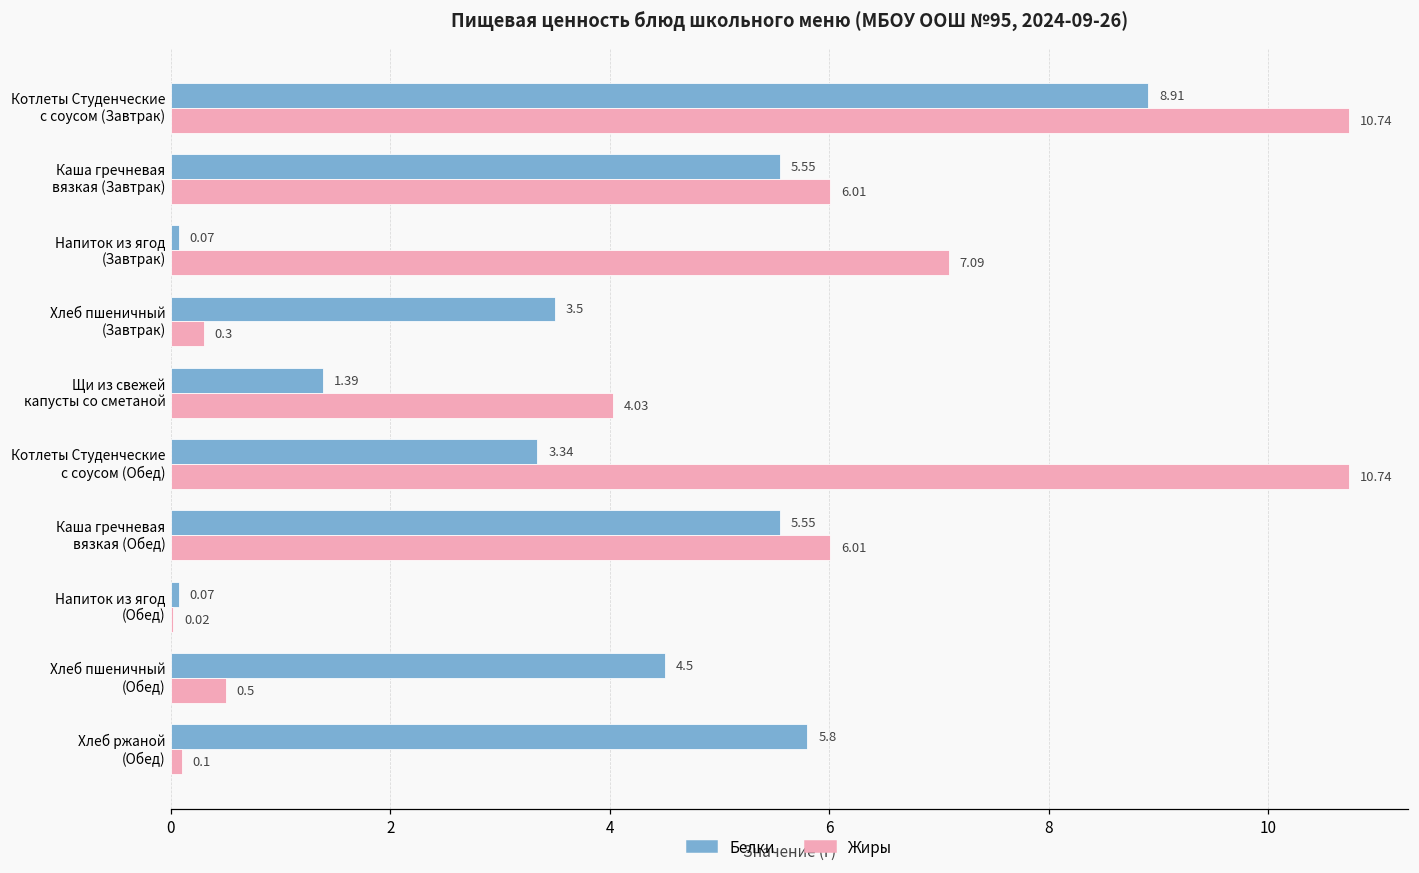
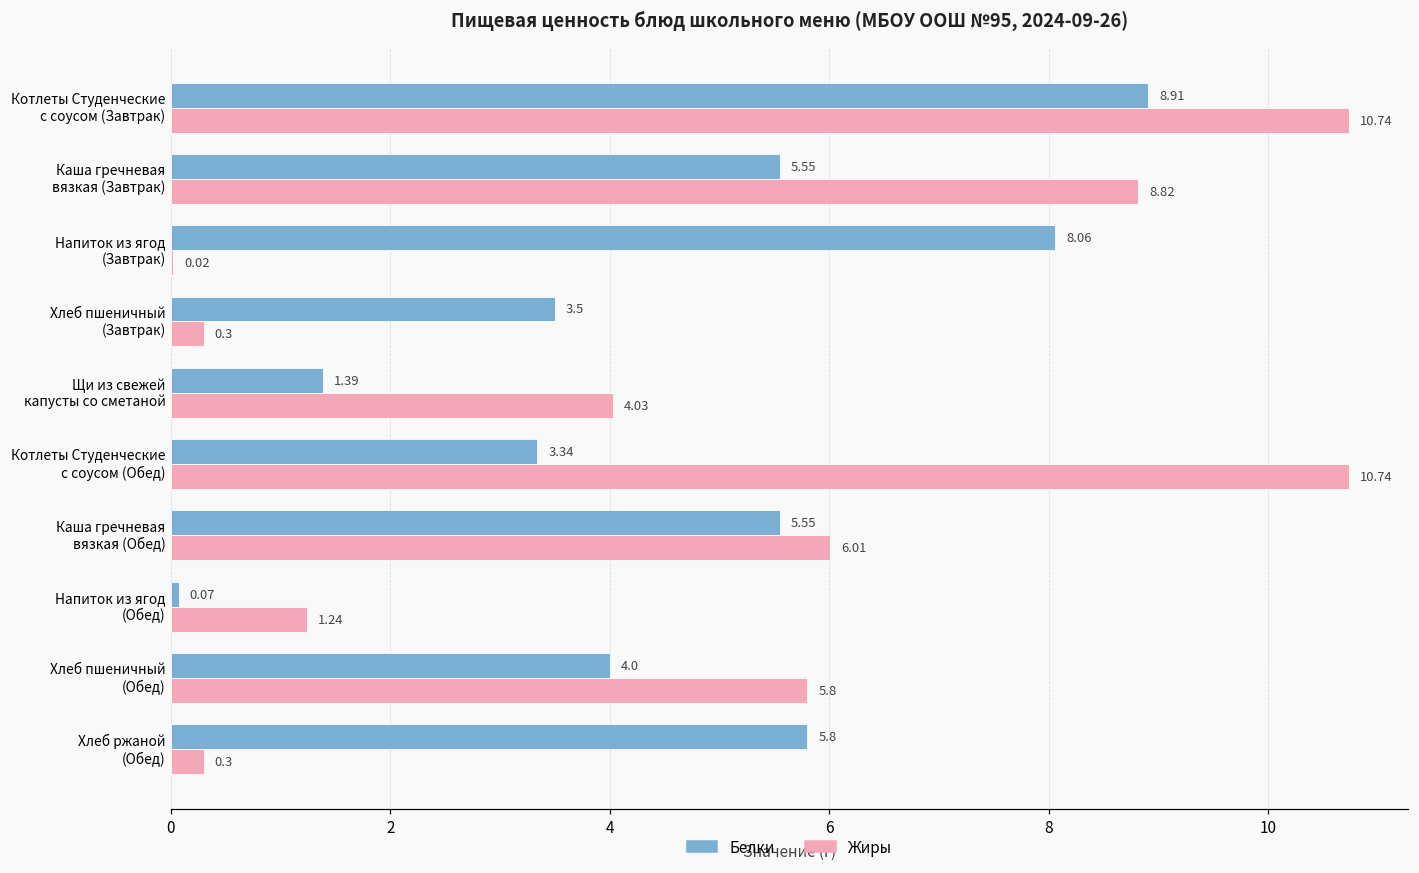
Жиры, Каша гречневая вязкая (Завтрак): 6.01 -> 8.82
Белки, Напиток из ягод (Завтрак): 0.07 -> 8.06
Жиры, Напиток из ягод (Завтрак): 7.09 -> 0.02
Жиры, Напиток из ягод (Обед): 0.02 -> 1.24
Белки, Хлеб пшеничный (Обед): 4.5 -> 4.0
Жиры, Хлеб пшеничный (Обед): 0.5 -> 5.8
Жиры, Хлеб ржаной (Обед): 0.1 -> 0.3
